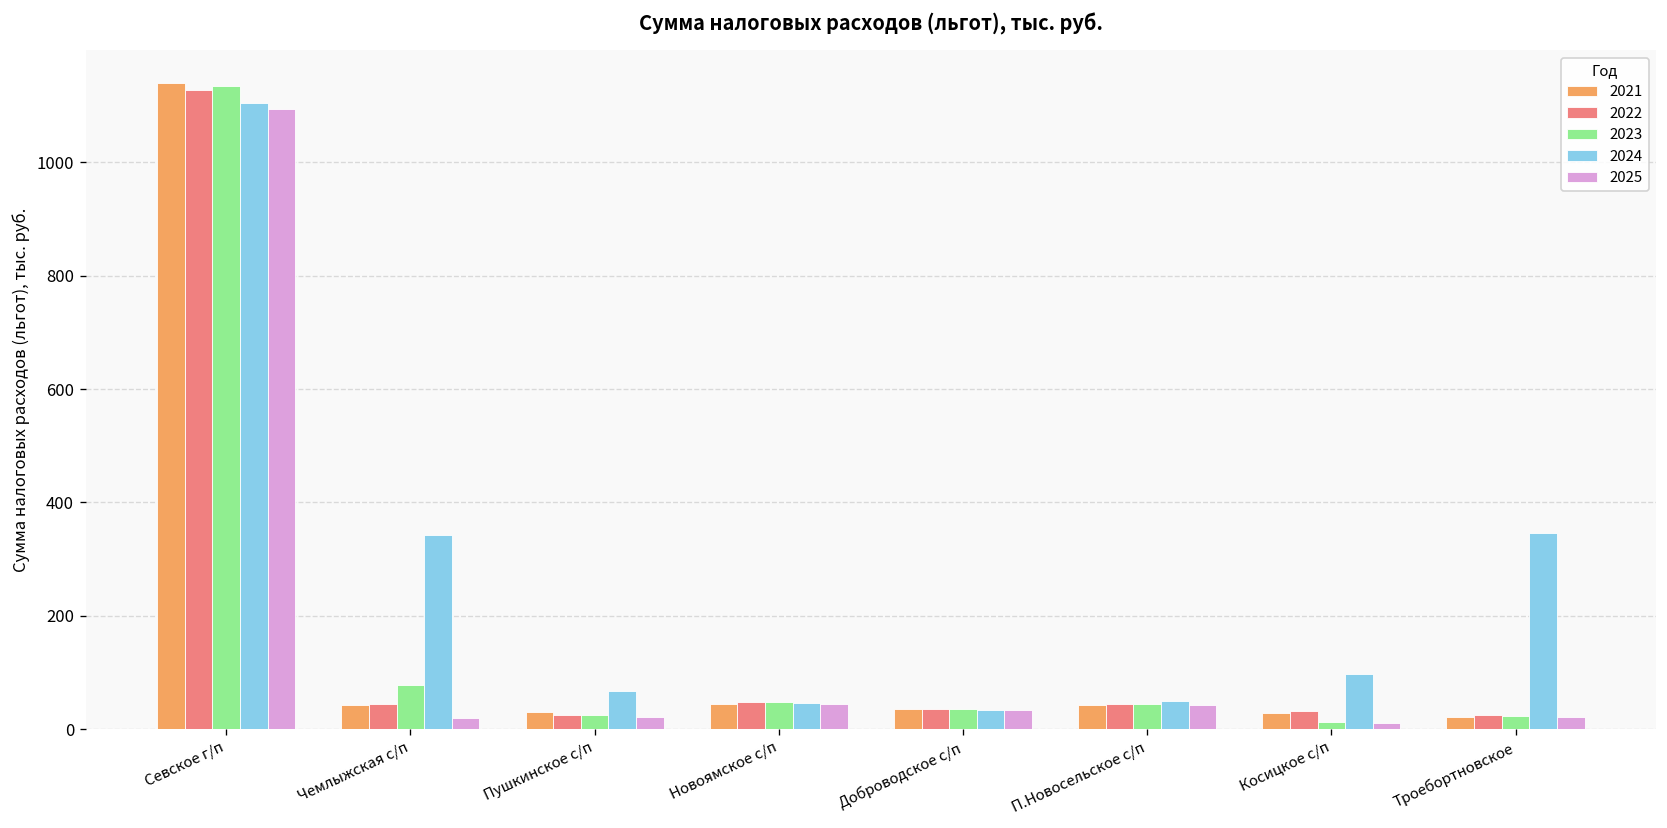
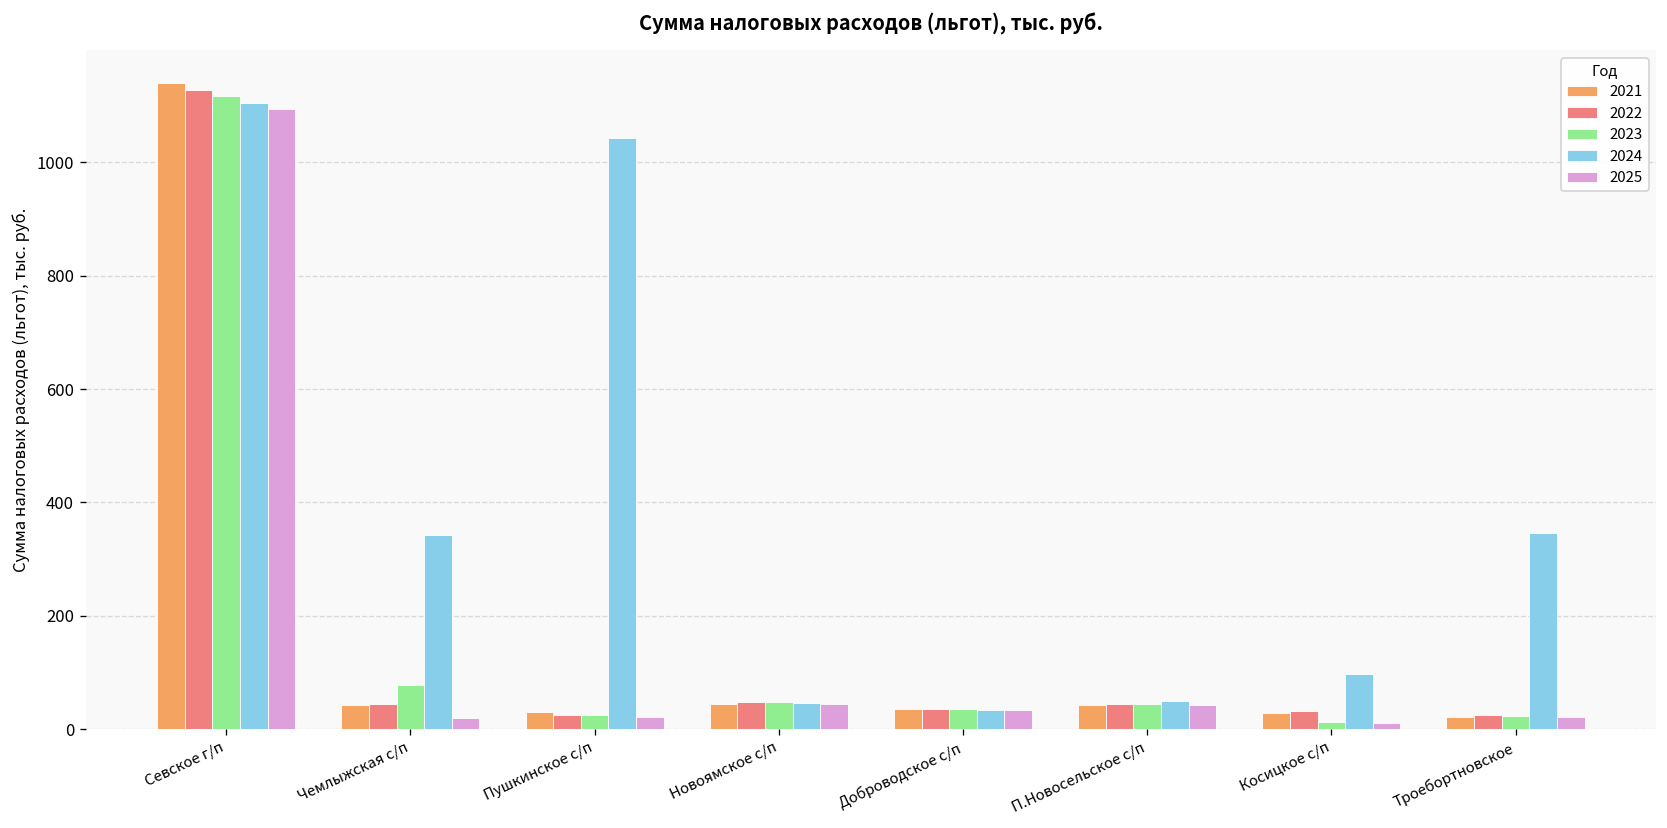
2023, Севское г/п: 1140 -> 1120
2024, Пушкинское с/п: 70 -> 1040
